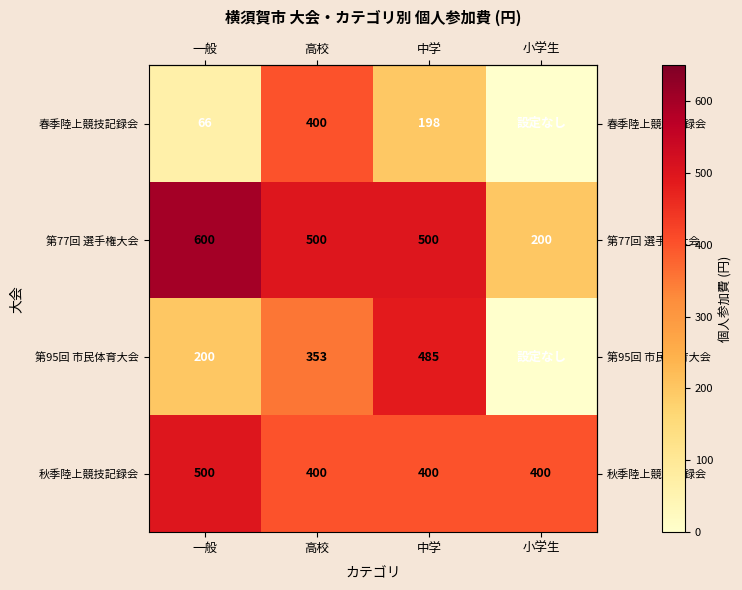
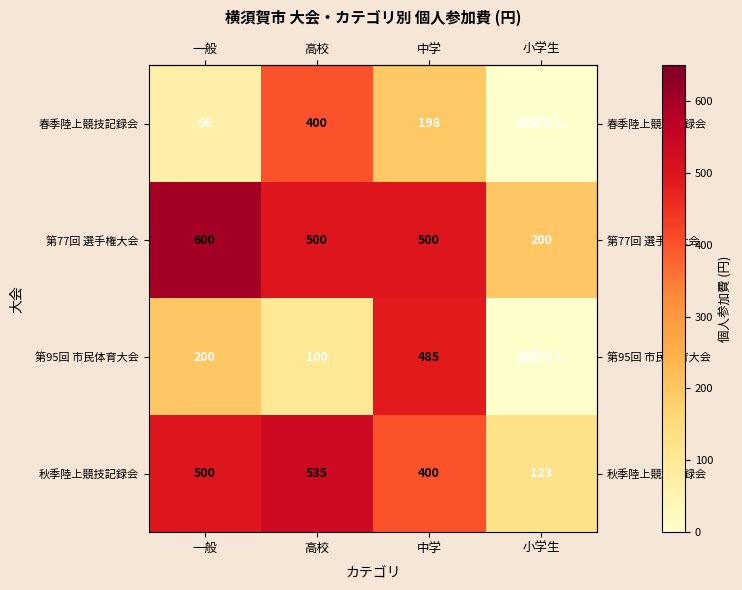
第95回 市民体育大会, 高校: 353 -> 100
秋季陸上競技記録会, 高校: 400 -> 535
秋季陸上競技記録会, 小学生: 400 -> 123
